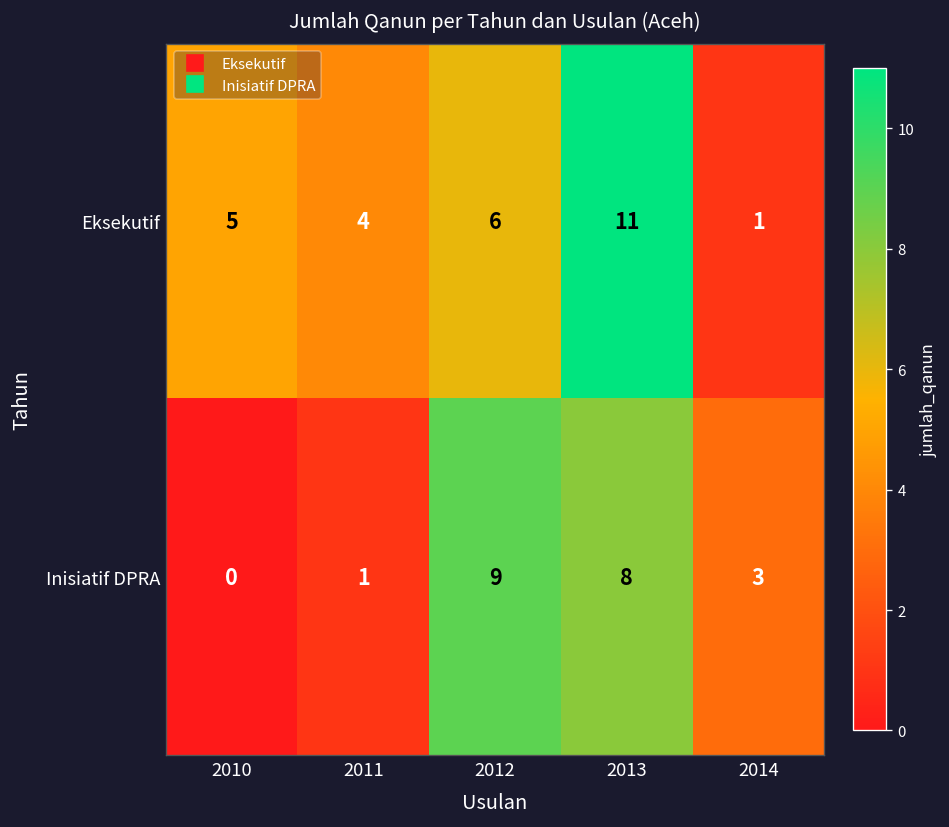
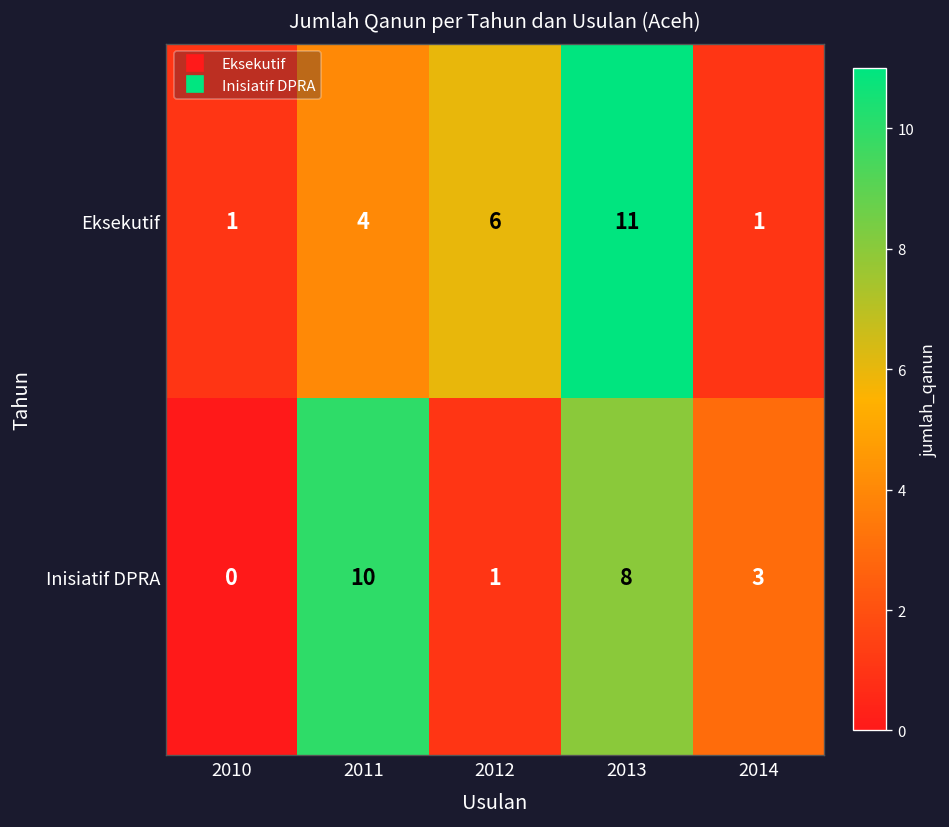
Eksekutif, 2010: 5 -> 1
Inisiatif DPRA, 2011: 1 -> 10
Inisiatif DPRA, 2012: 9 -> 1
